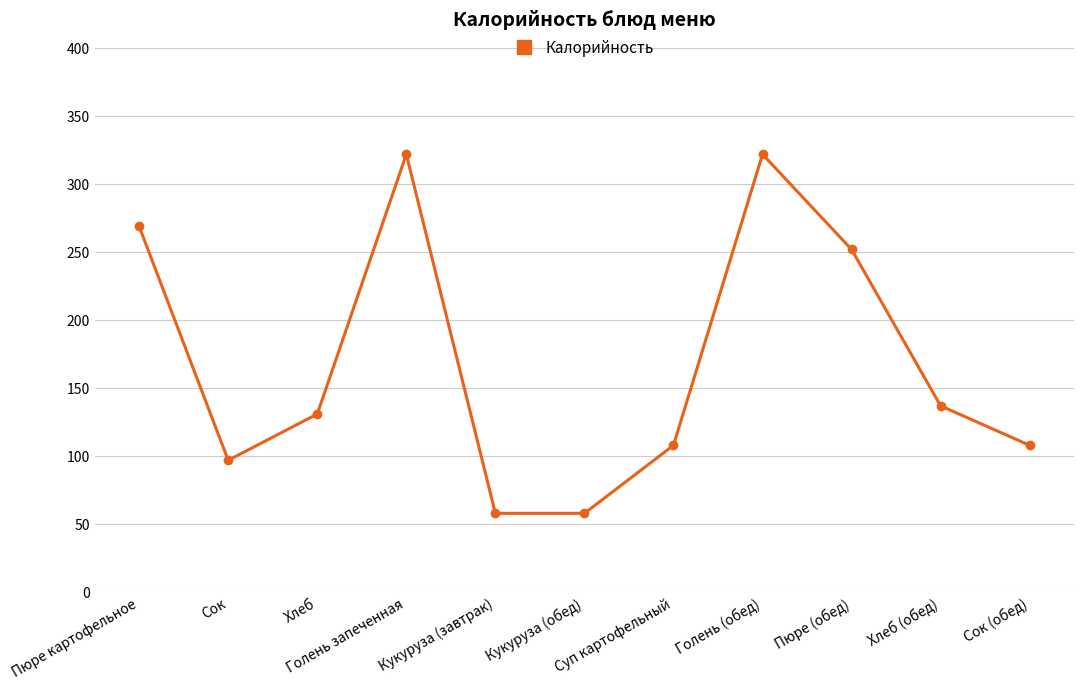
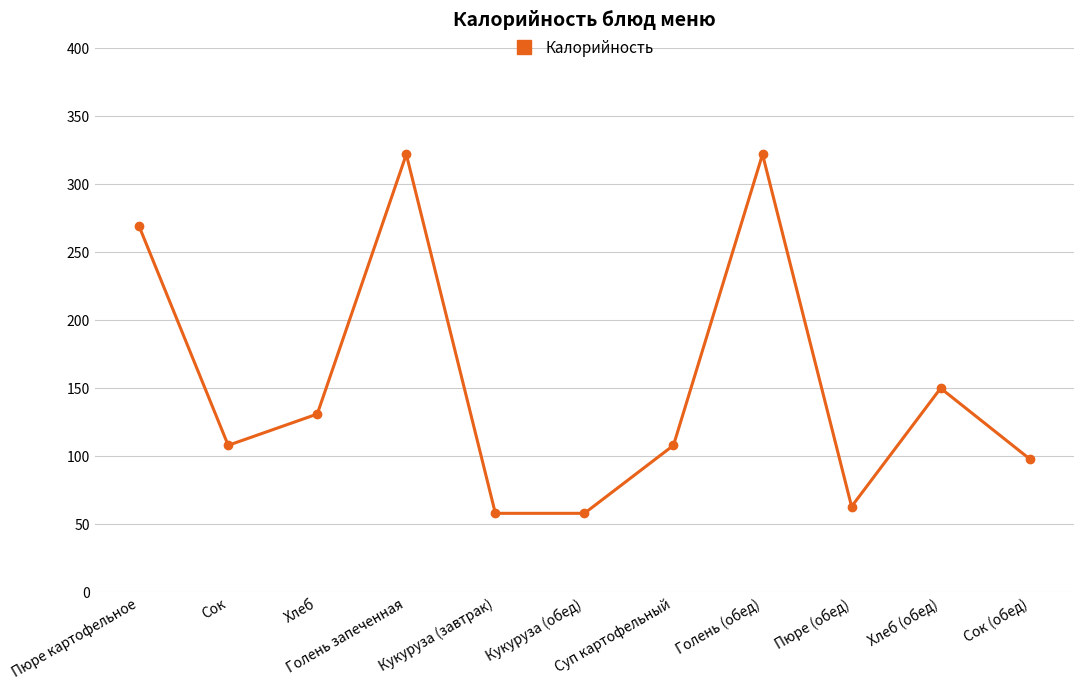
Сок: 97 -> 108
Пюре (обед): 252 -> 63
Хлеб (обед): 137 -> 150
Сок (обед): 108 -> 98
